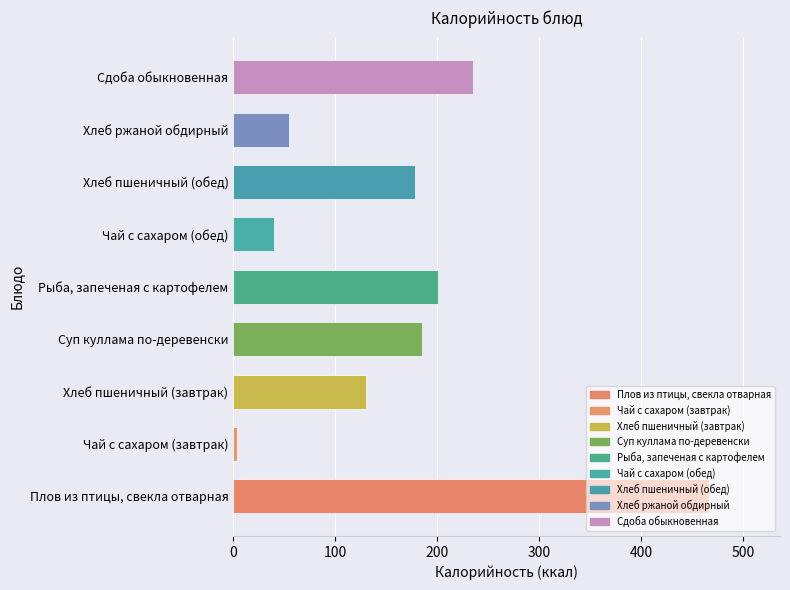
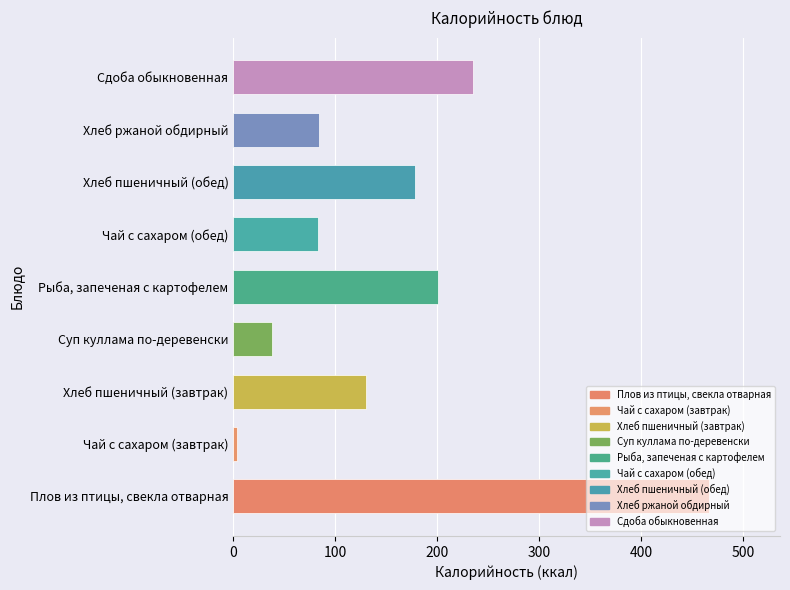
Хлеб ржаной обдирный: 55 -> 84
Чай с сахаром (обед): 40 -> 83
Суп куллама по-деревенски: 185 -> 38
